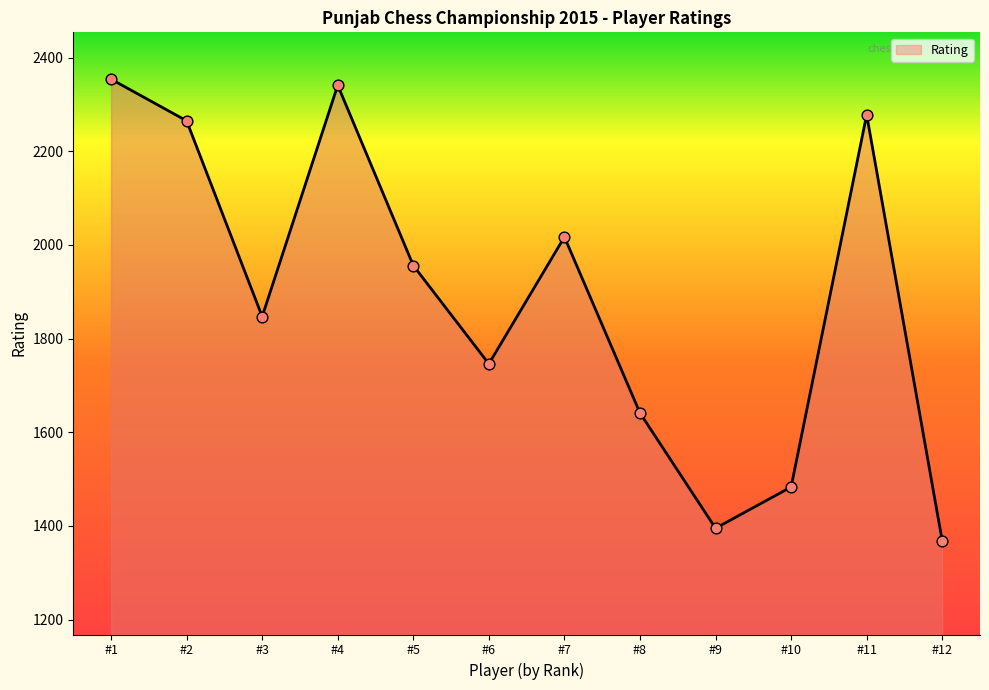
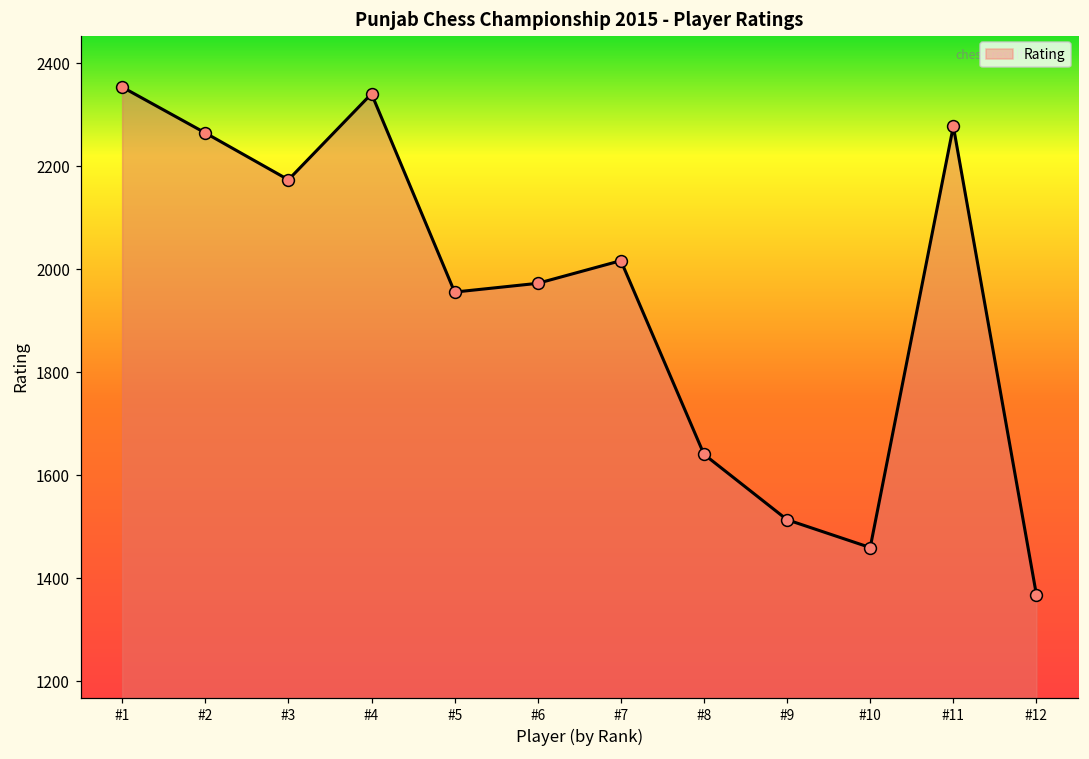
#3: 1850 -> 2170
#6: 1750 -> 1970
#9: 1400 -> 1510
#10: 1480 -> 1460
